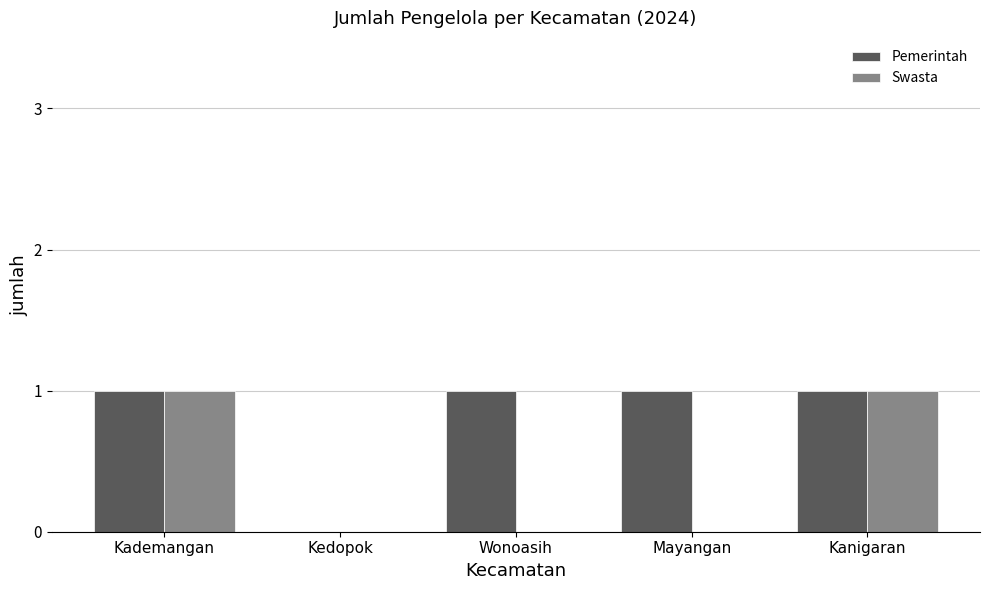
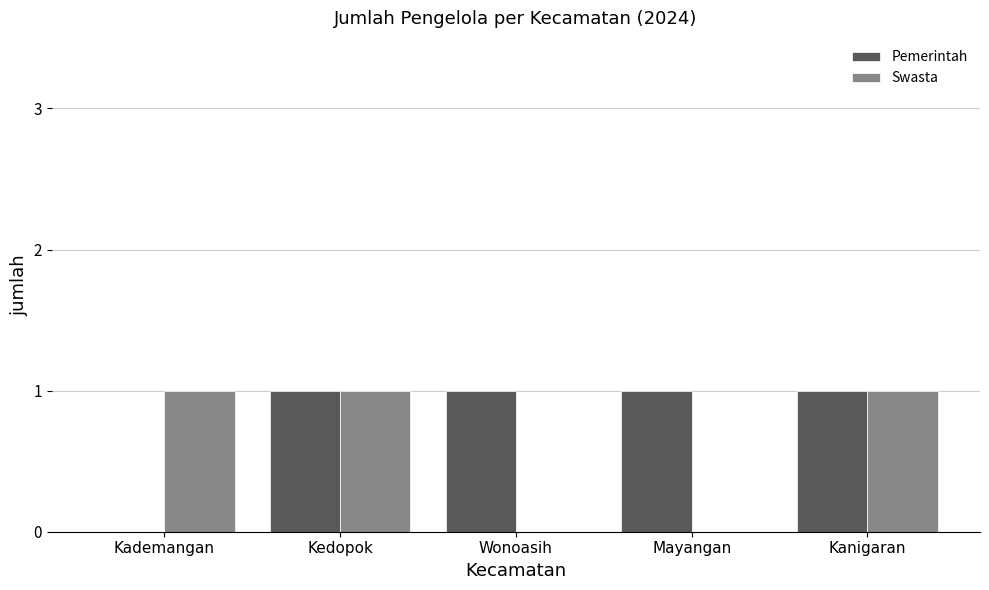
Pemerintah, Kademangan: 1 -> 0
Pemerintah, Kedopok: 0 -> 1
Swasta, Kedopok: 0 -> 1
